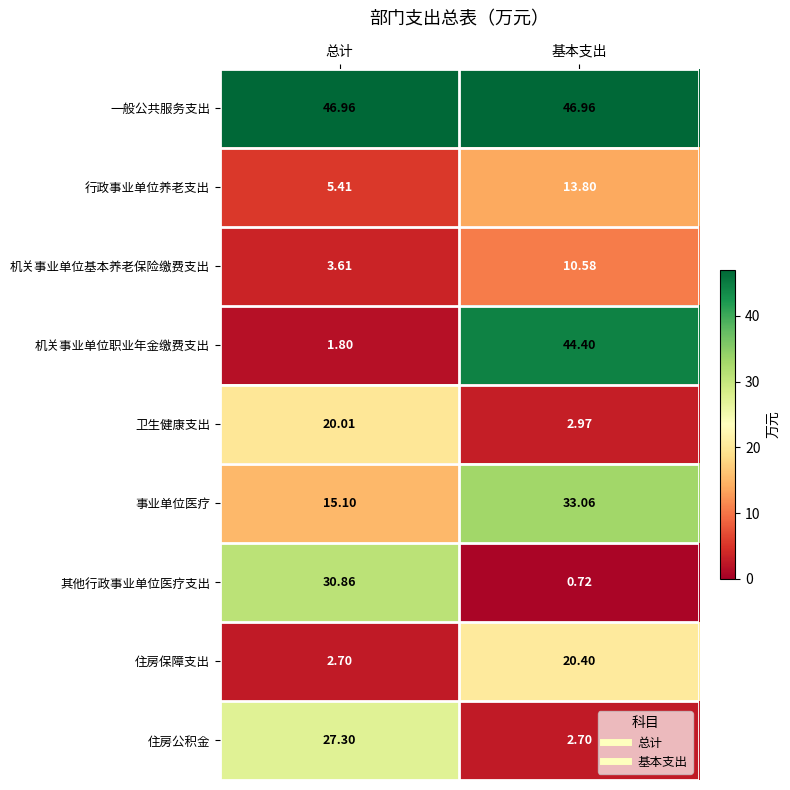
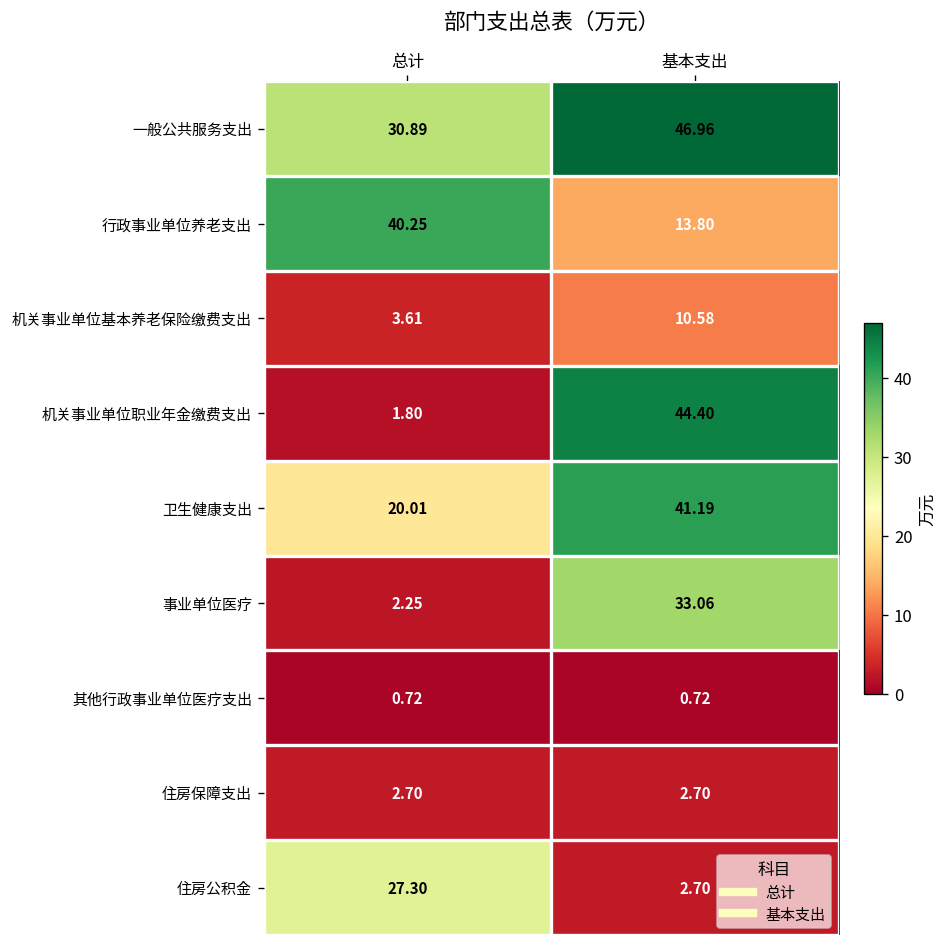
一般公共服务支出, 总计: 46.96 -> 30.89
行政事业单位养老支出, 总计: 5.41 -> 40.25
卫生健康支出, 基本支出: 2.97 -> 41.19
事业单位医疗, 总计: 15.10 -> 2.25
其他行政事业单位医疗支出, 总计: 30.86 -> 0.72
住房保障支出, 基本支出: 20.40 -> 2.70
